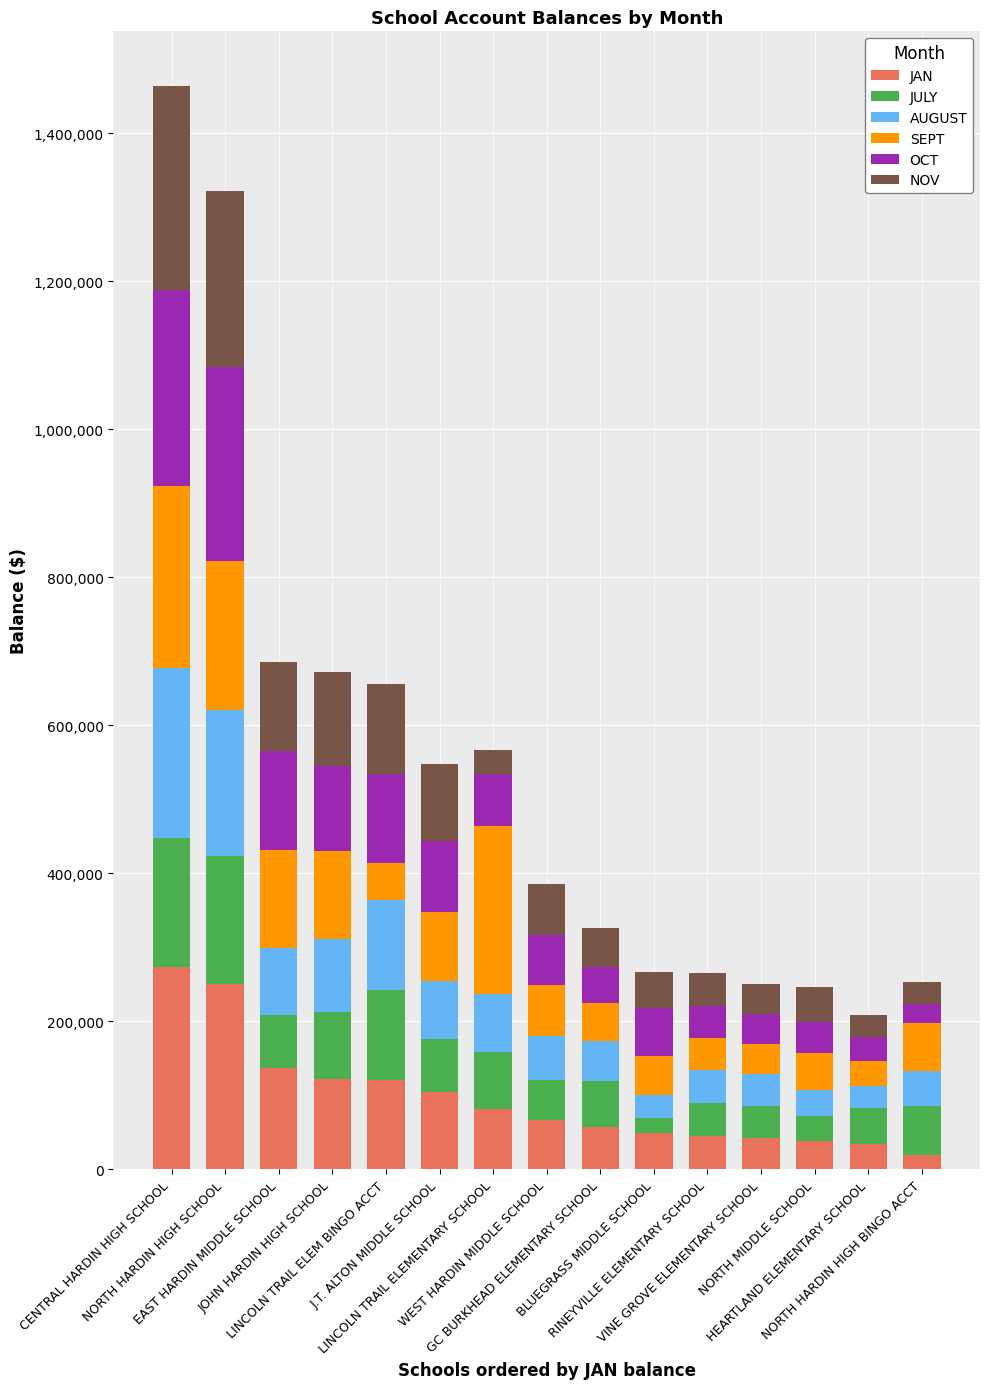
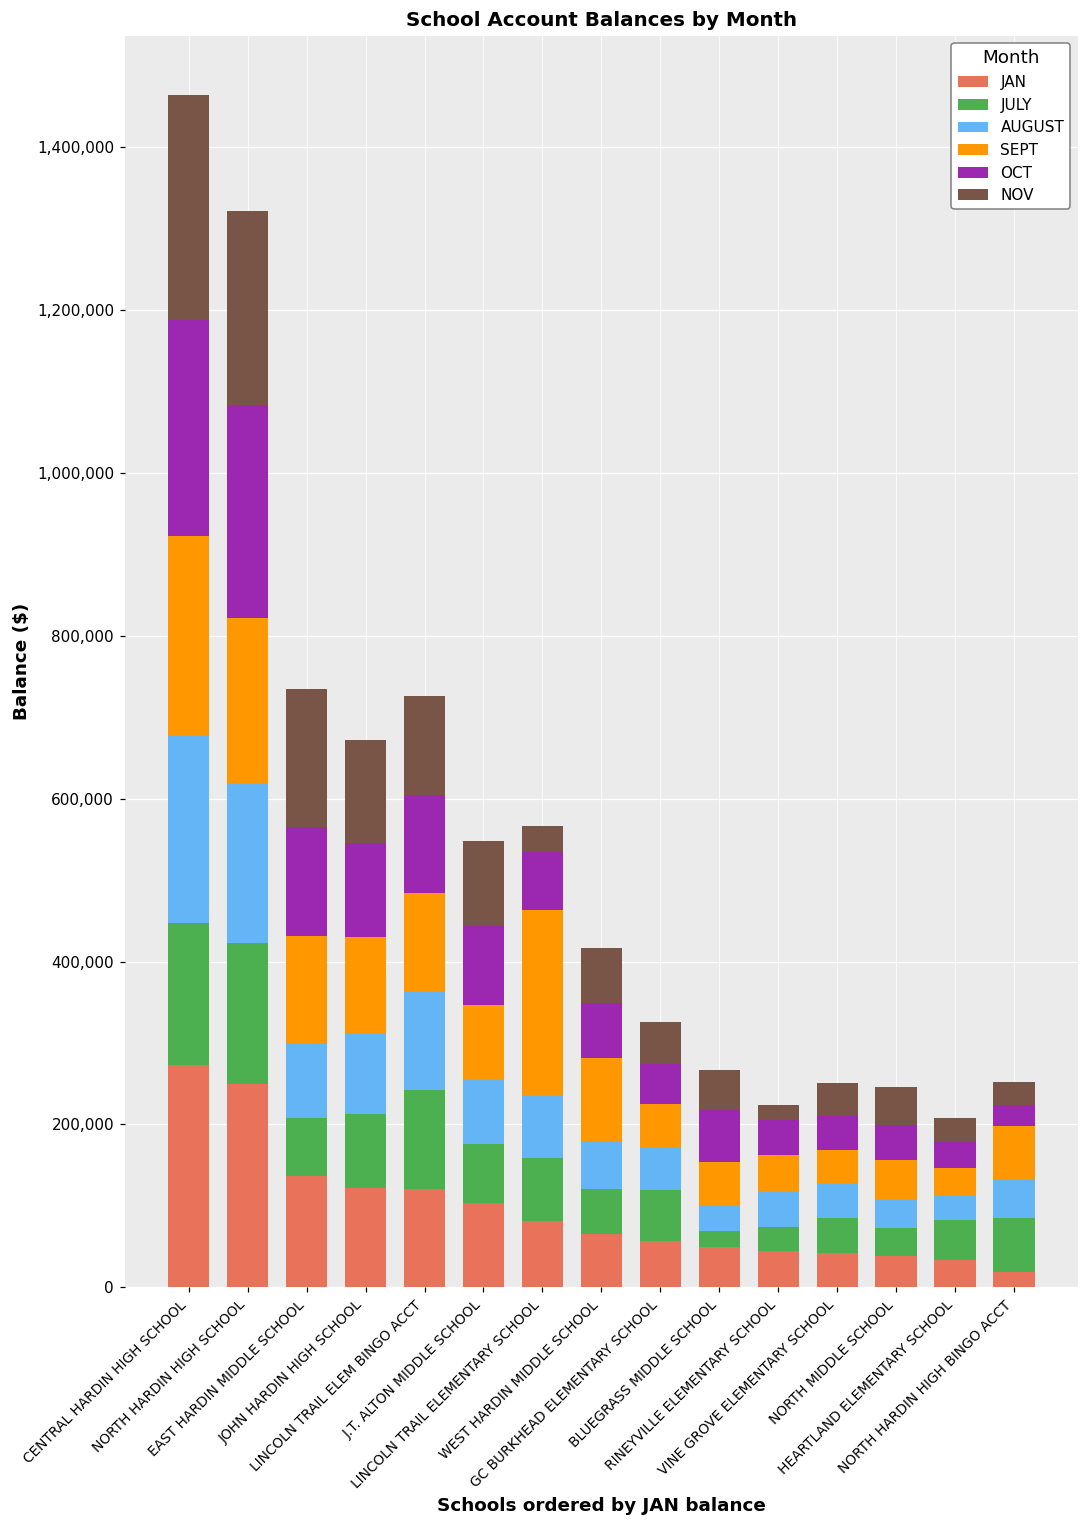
NOV, EAST HARDIN MIDDLE SCHOOL: 120,000 -> 170,000
SEPT, LINCOLN TRAIL ELEM BINGO ACCT: 50,000 -> 120,000
SEPT, WEST HARDIN MIDDLE SCHOOL: 70,000 -> 100,000
JULY, RINEYVILLE ELEMENTARY SCHOOL: 40,000 -> 30,000
NOV, RINEYVILLE ELEMENTARY SCHOOL: 40,000 -> 20,000
